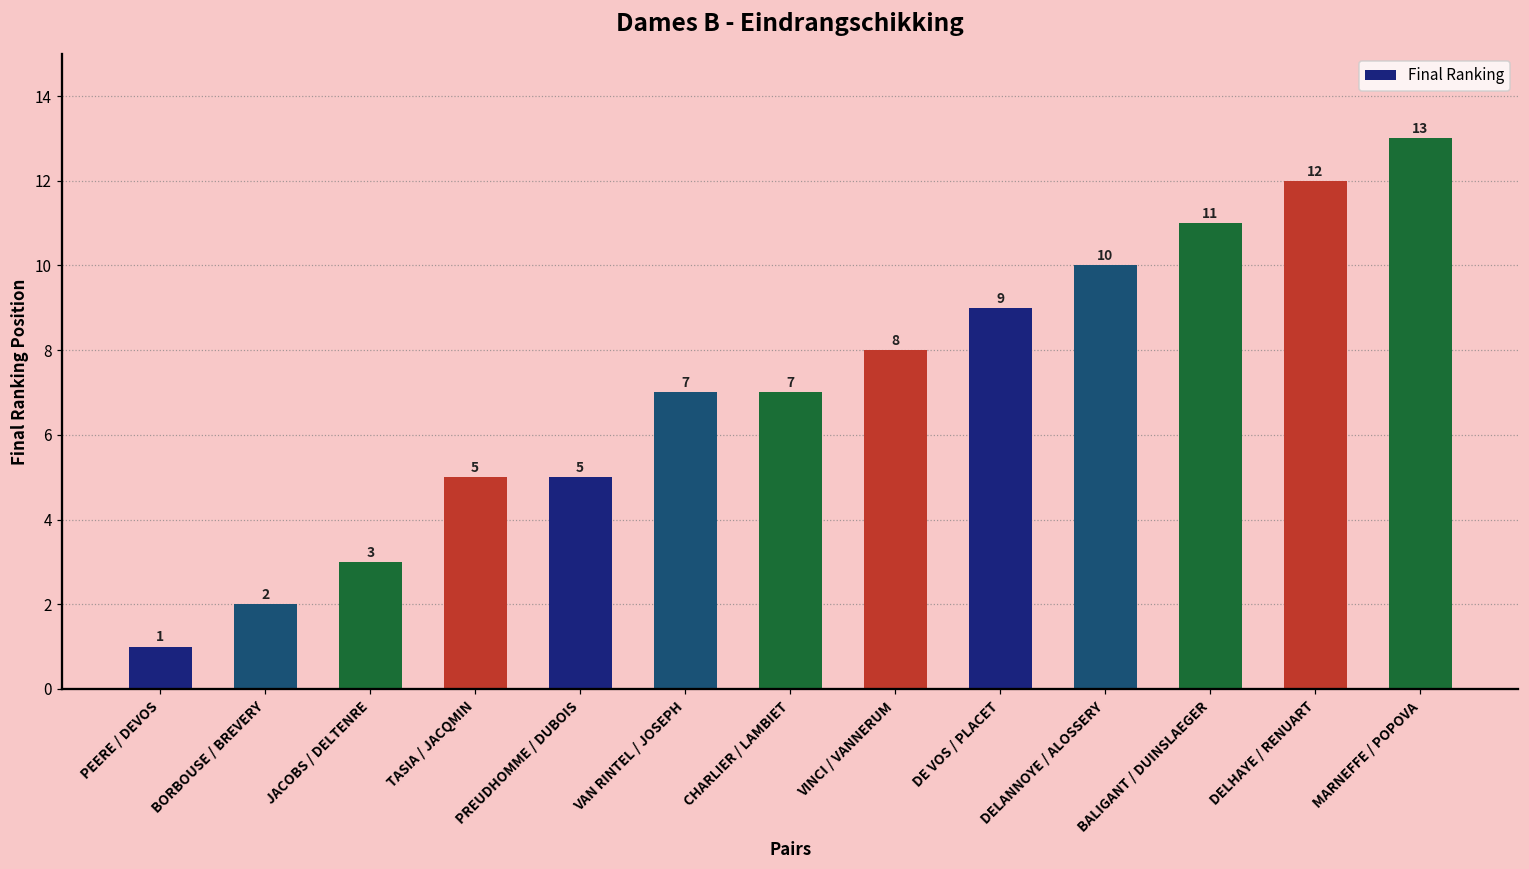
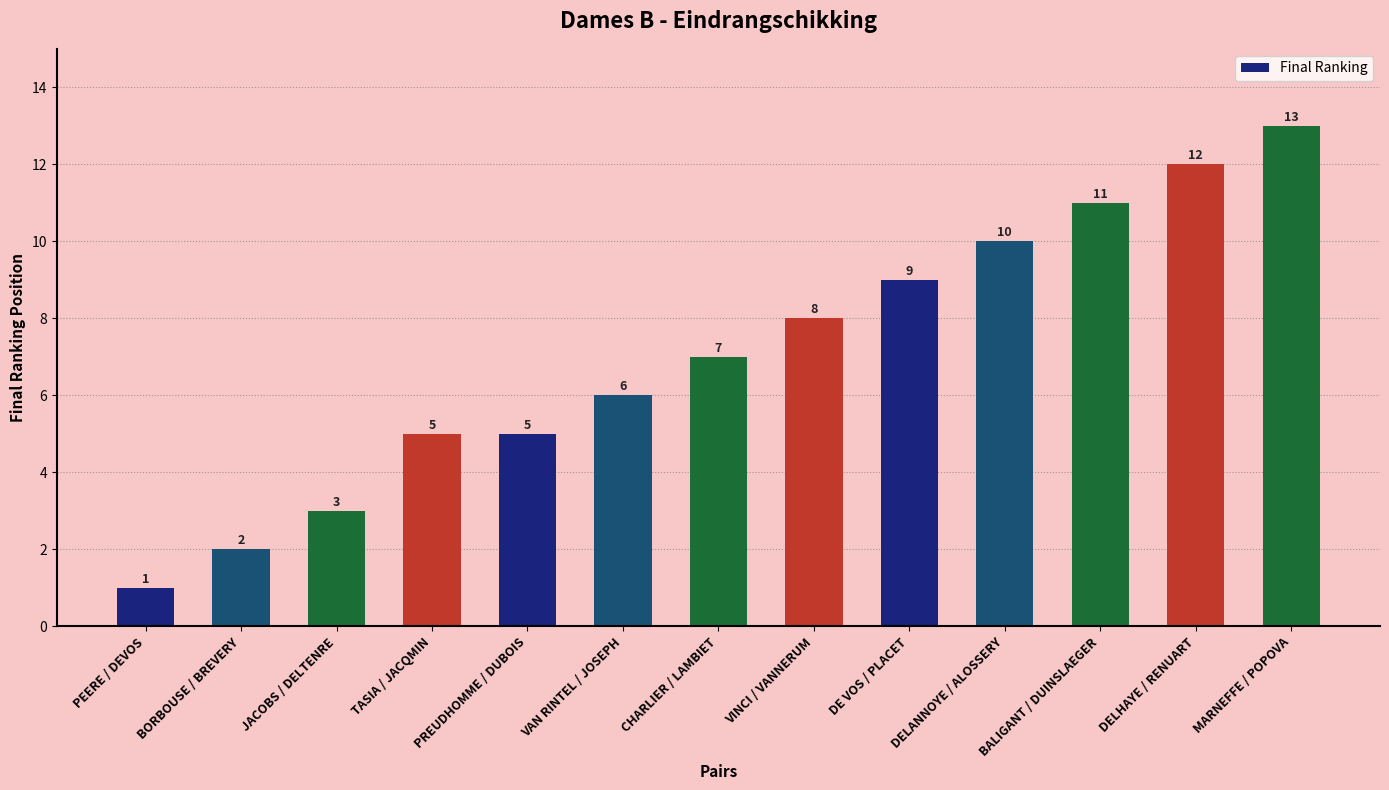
VAN RINTEL / JOSEPH: 7 -> 6
